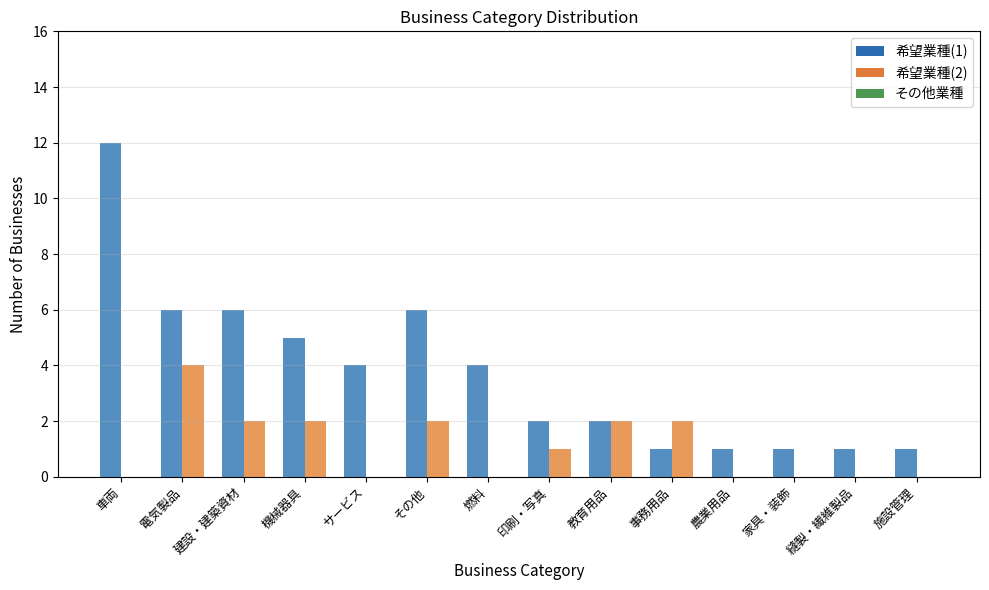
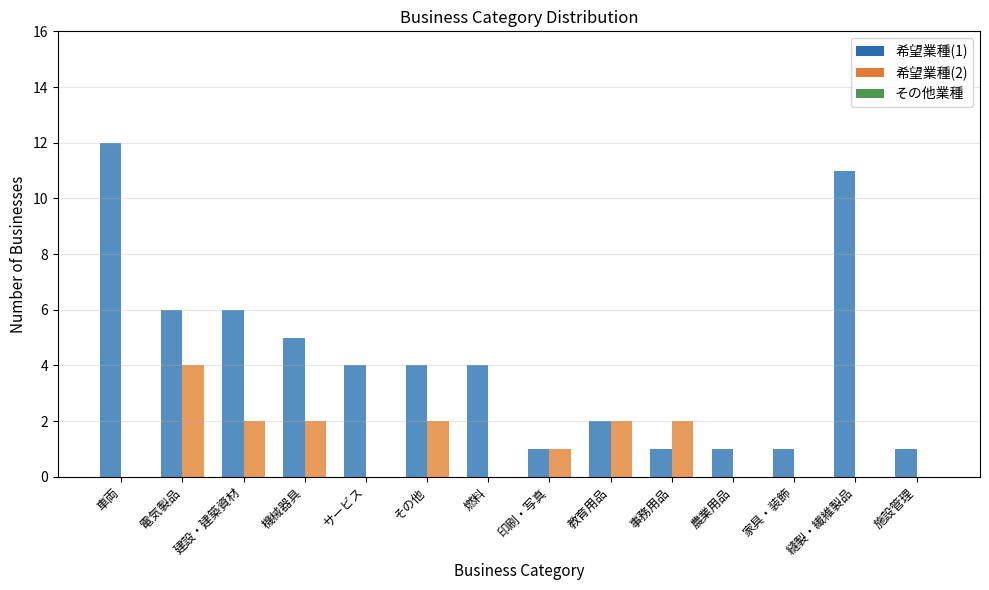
希望業種(1), その他: 6 -> 4
希望業種(1), 印刷・写真: 2 -> 1
希望業種(1), 縫製・繊維製品: 1 -> 11
